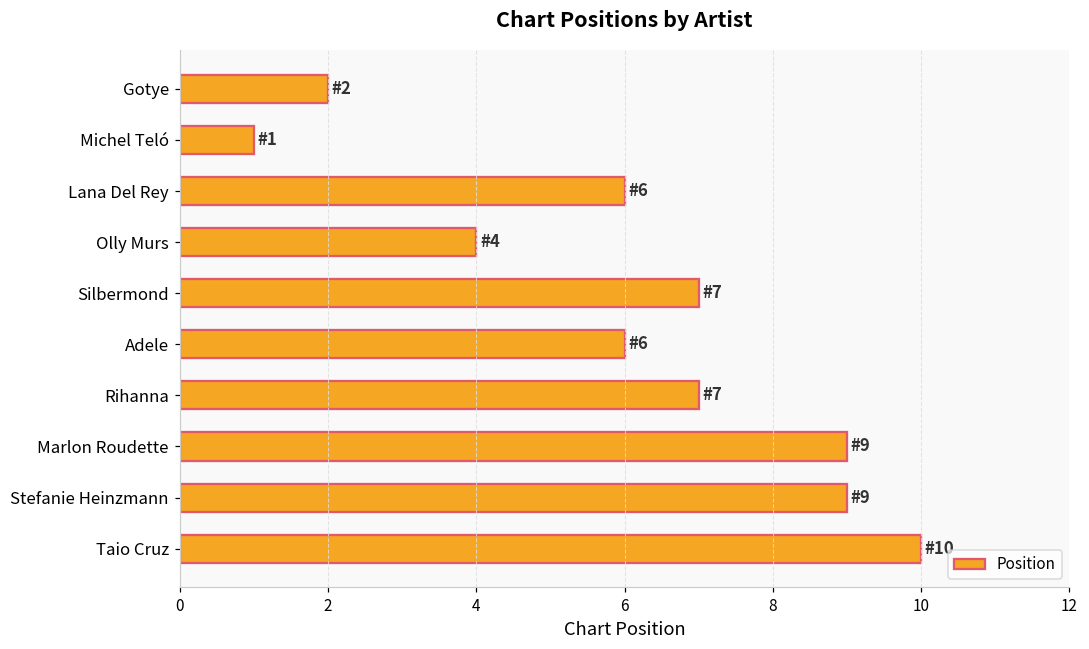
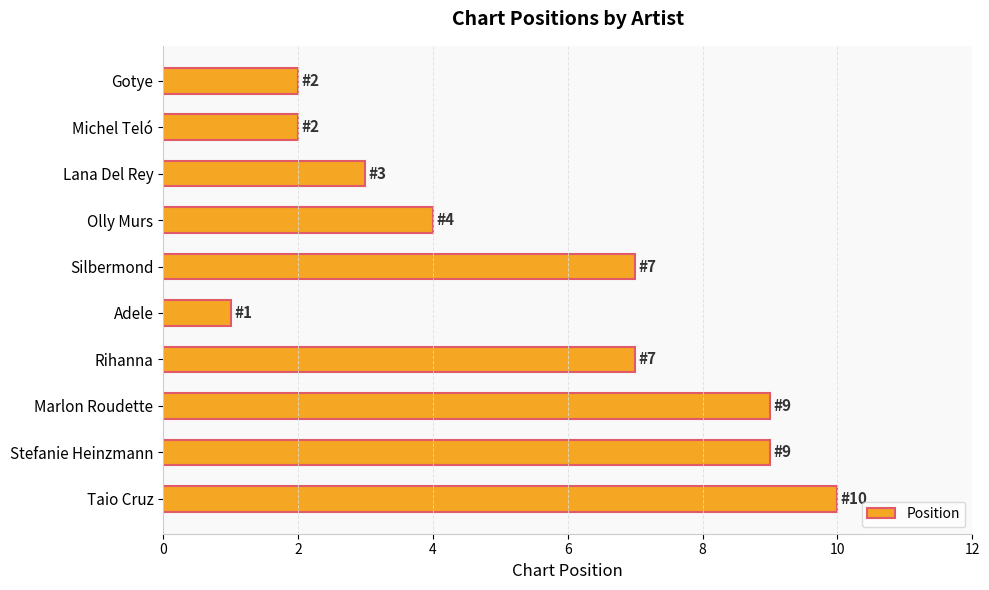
Michel Teló: 1 -> 2
Lana Del Rey: 6 -> 3
Adele: 6 -> 1
